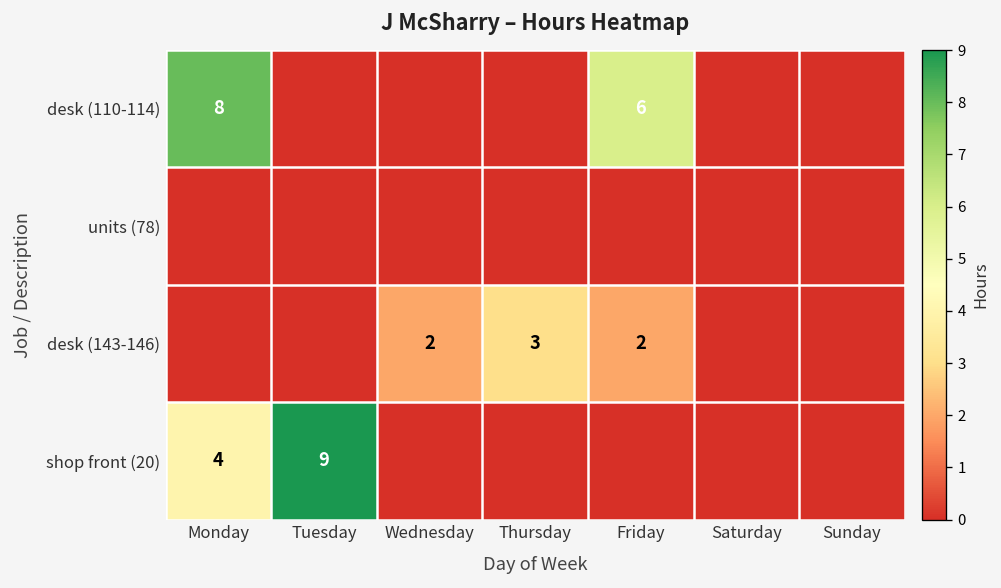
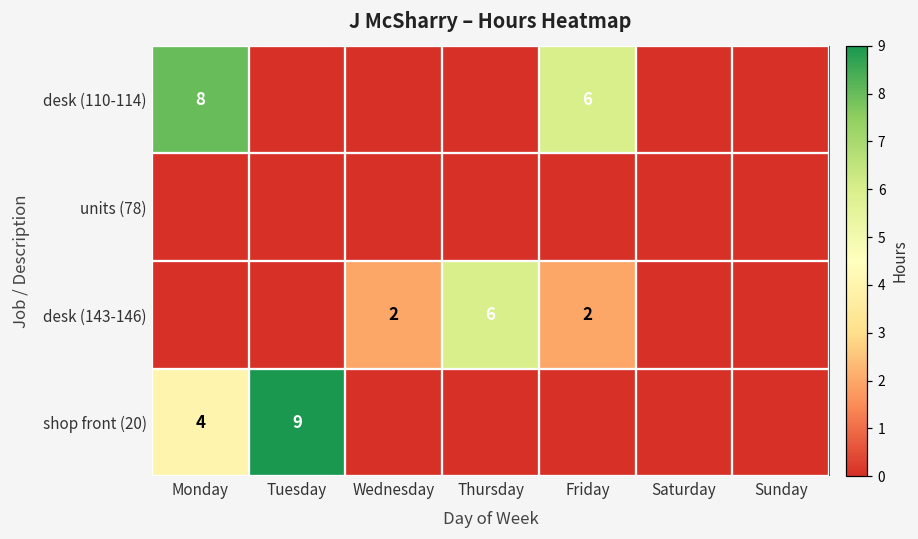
desk (143-146), Thursday: 3 -> 6
